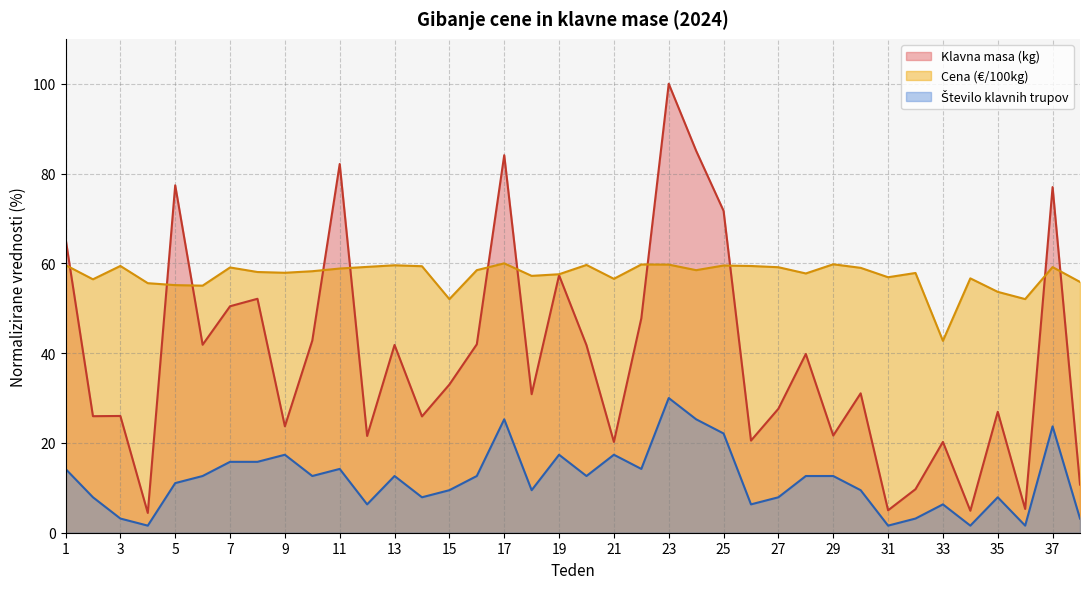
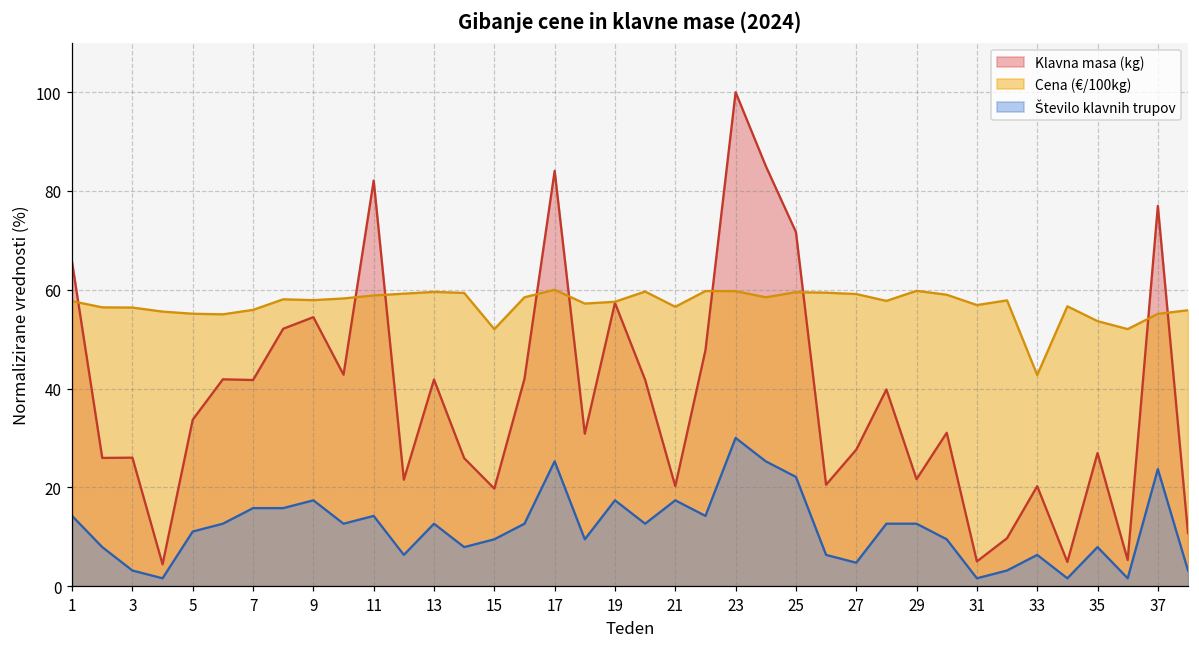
Cena (€/100kg), 1: 60 -> 58
Cena (€/100kg), 3: 59 -> 56
Klavna masa (kg), 5: 77 -> 34
Klavna masa (kg), 7: 50 -> 42
Cena (€/100kg), 7: 59 -> 56
Klavna masa (kg), 9: 24 -> 54
Klavna masa (kg), 15: 33 -> 20
Število klavnih trupov, 27: 8 -> 5
Cena (€/100kg), 37: 59 -> 55
